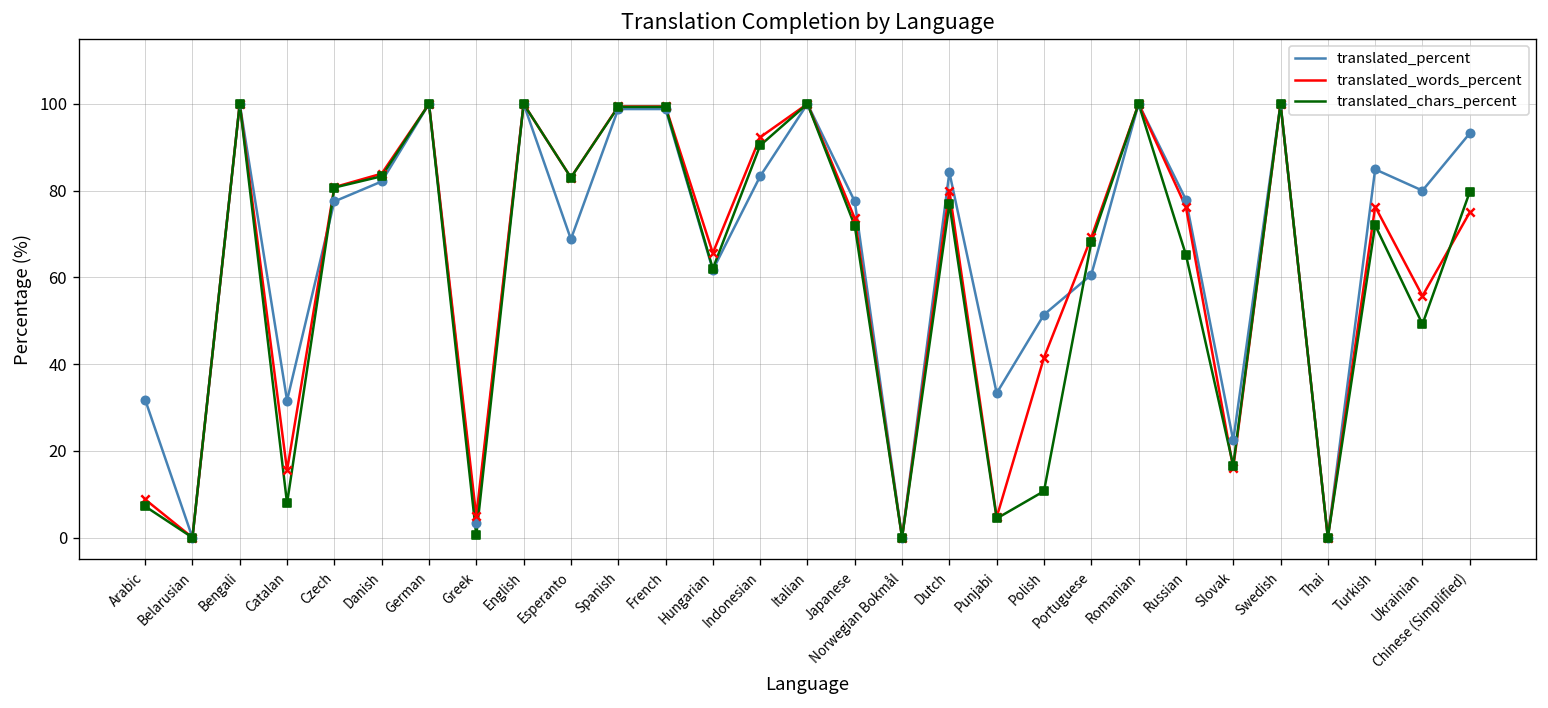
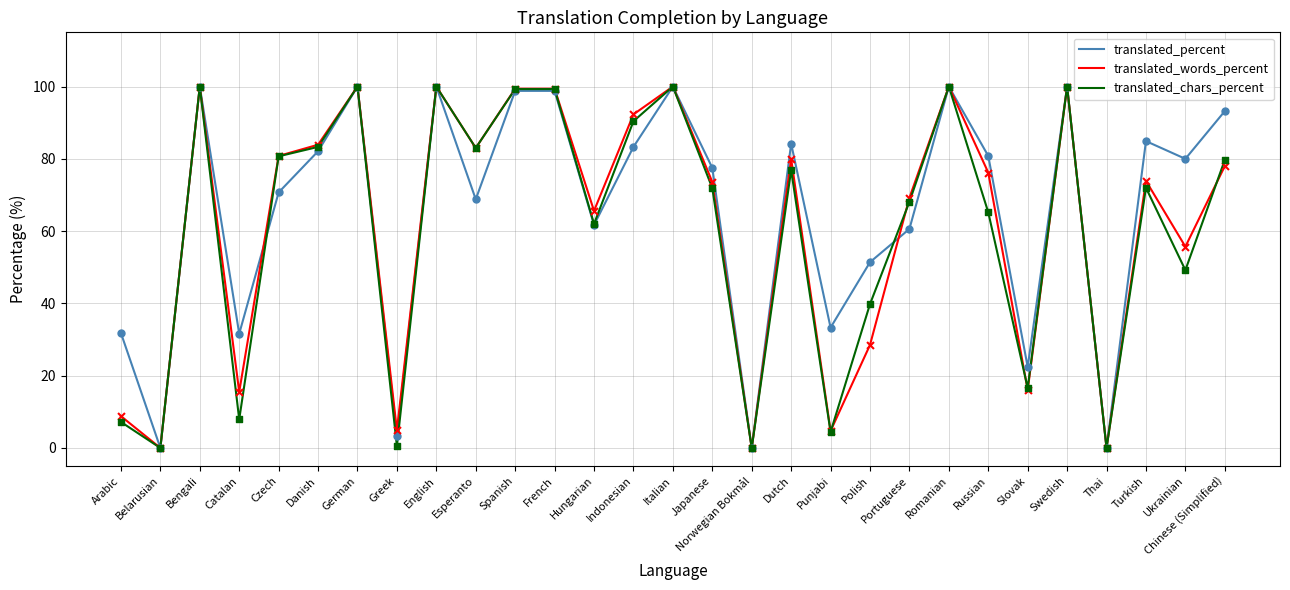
translated_percent, Czech: 78 -> 71
translated_words_percent, Polish: 42 -> 29
translated_chars_percent, Polish: 11 -> 40
translated_percent, Russian: 78 -> 81
translated_words_percent, Turkish: 76 -> 74
translated_words_percent, Chinese (Simplified): 75 -> 78
